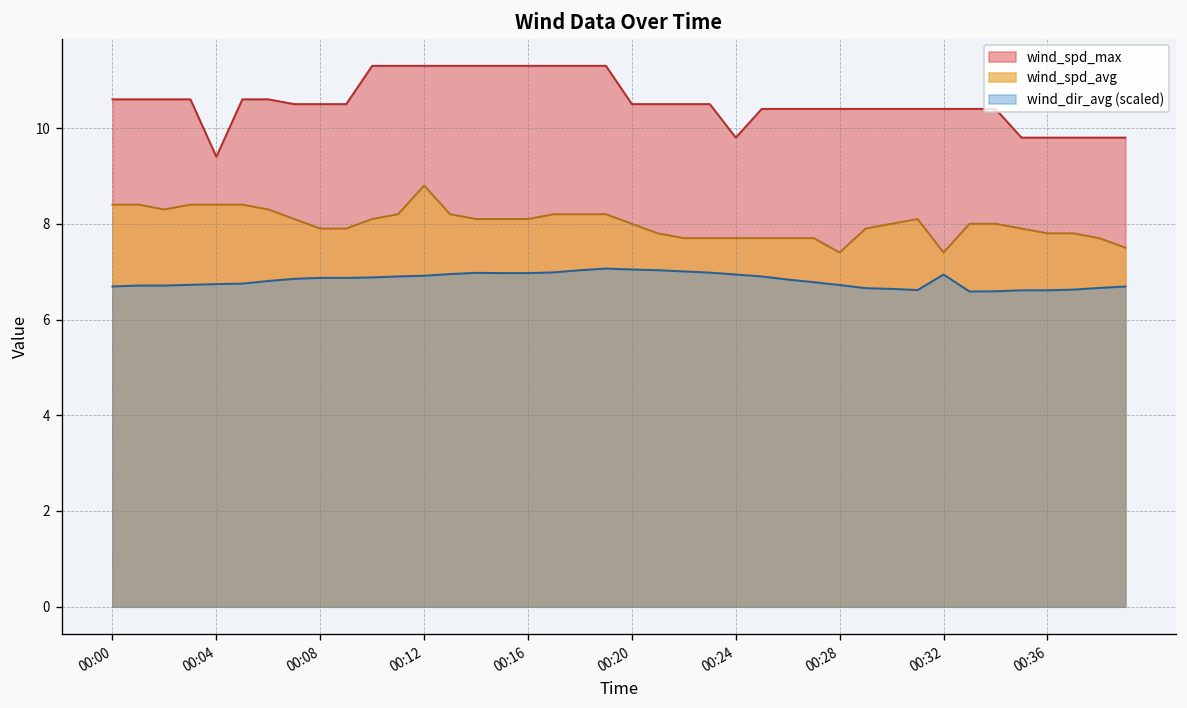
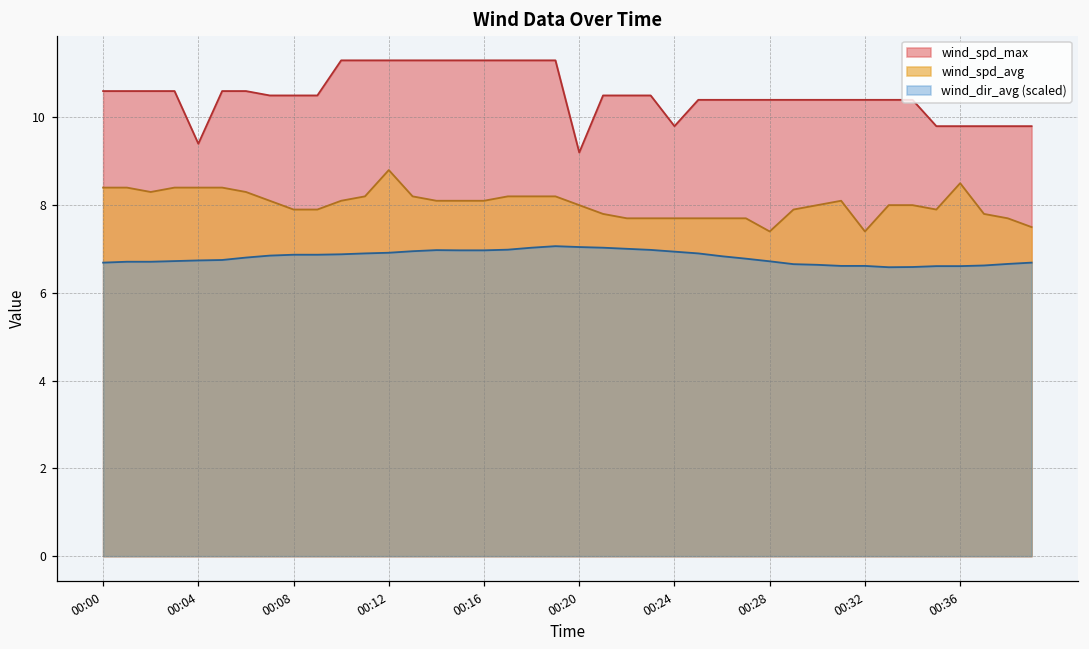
wind_spd_max, 00:20: 10.5 -> 9.2
wind_dir_avg (scaled), 00:32: 6.9 -> 6.6
wind_spd_avg, 00:36: 7.8 -> 8.5
